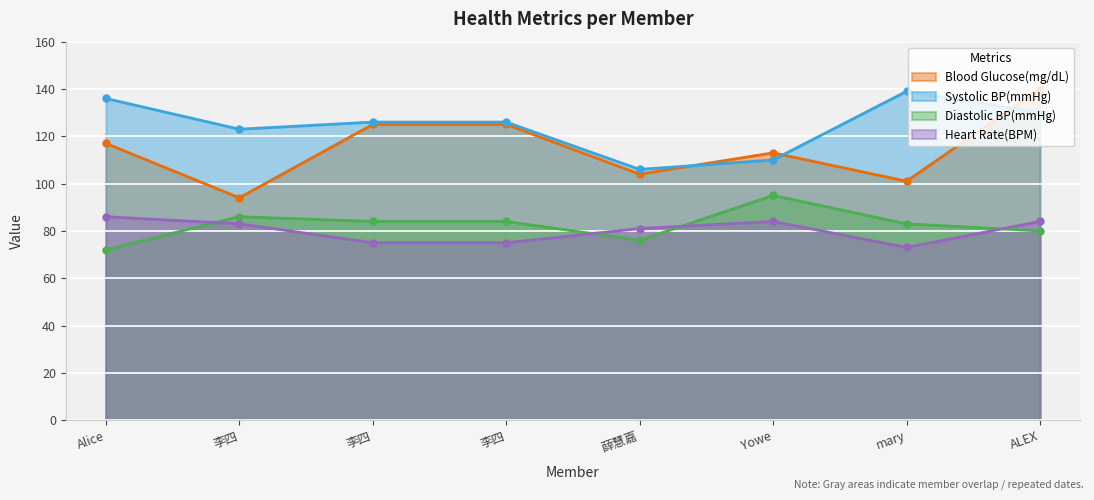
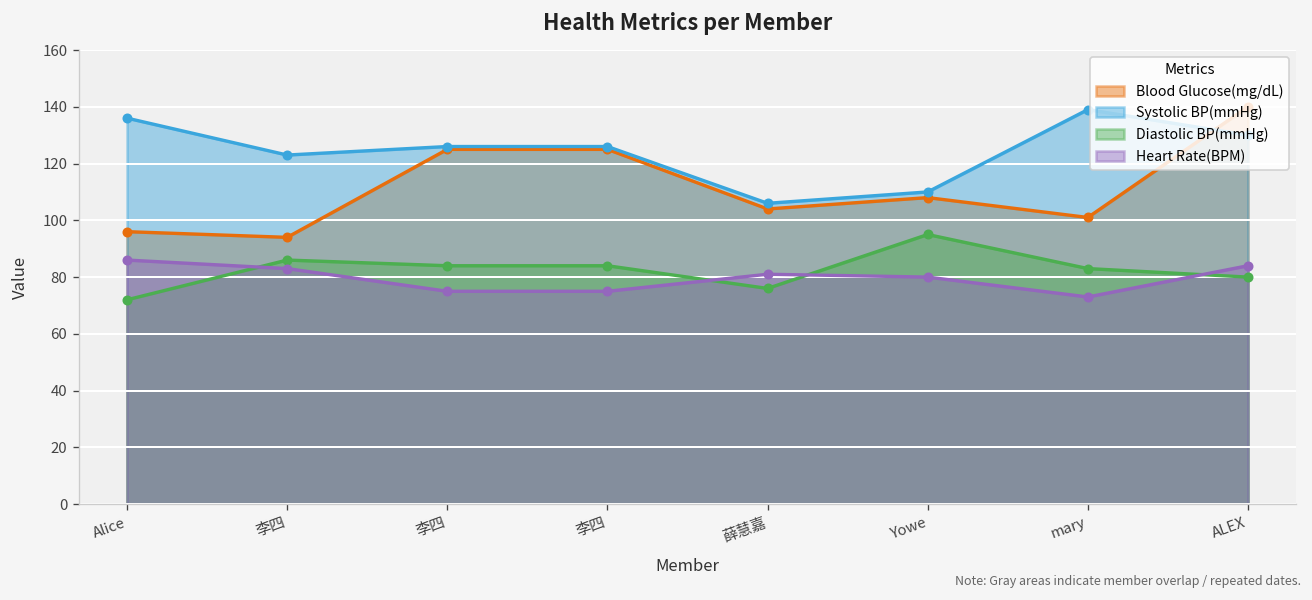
Blood Glucose(mg/dL), Alice: 117 -> 96
Blood Glucose(mg/dL), Yowe: 113 -> 108
Heart Rate(BPM), Yowe: 84 -> 80
